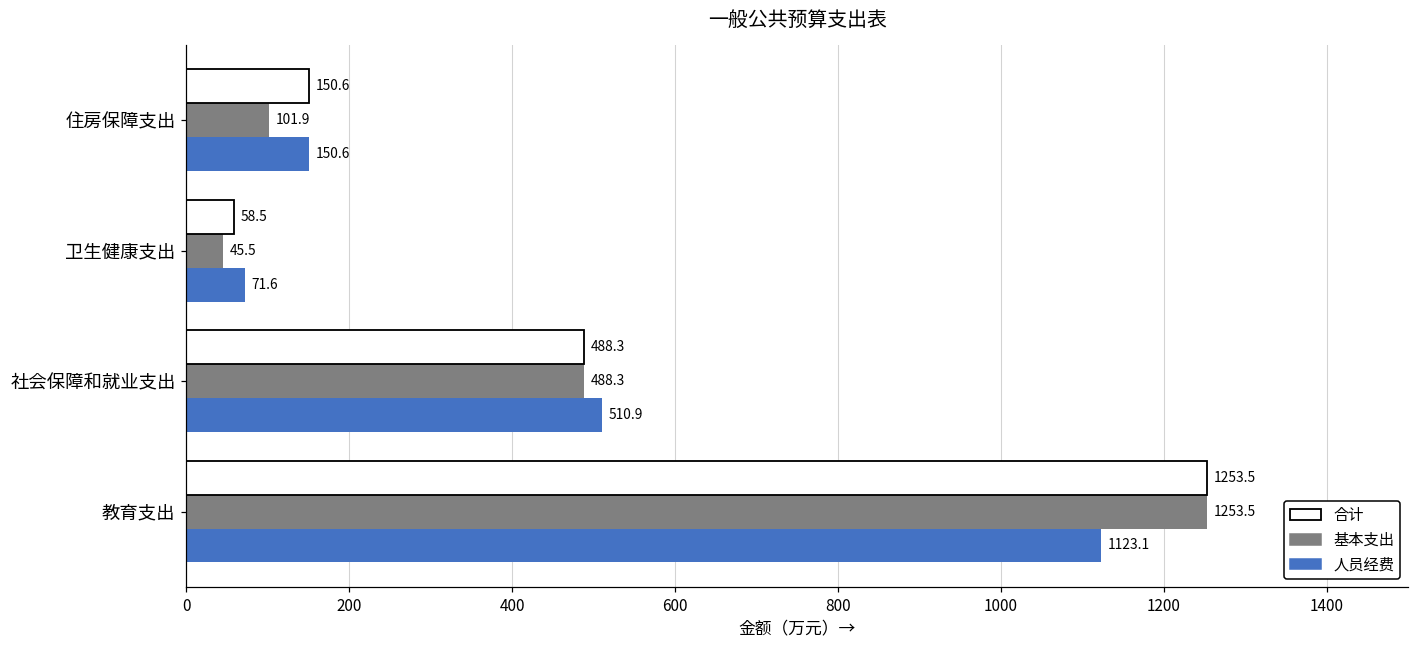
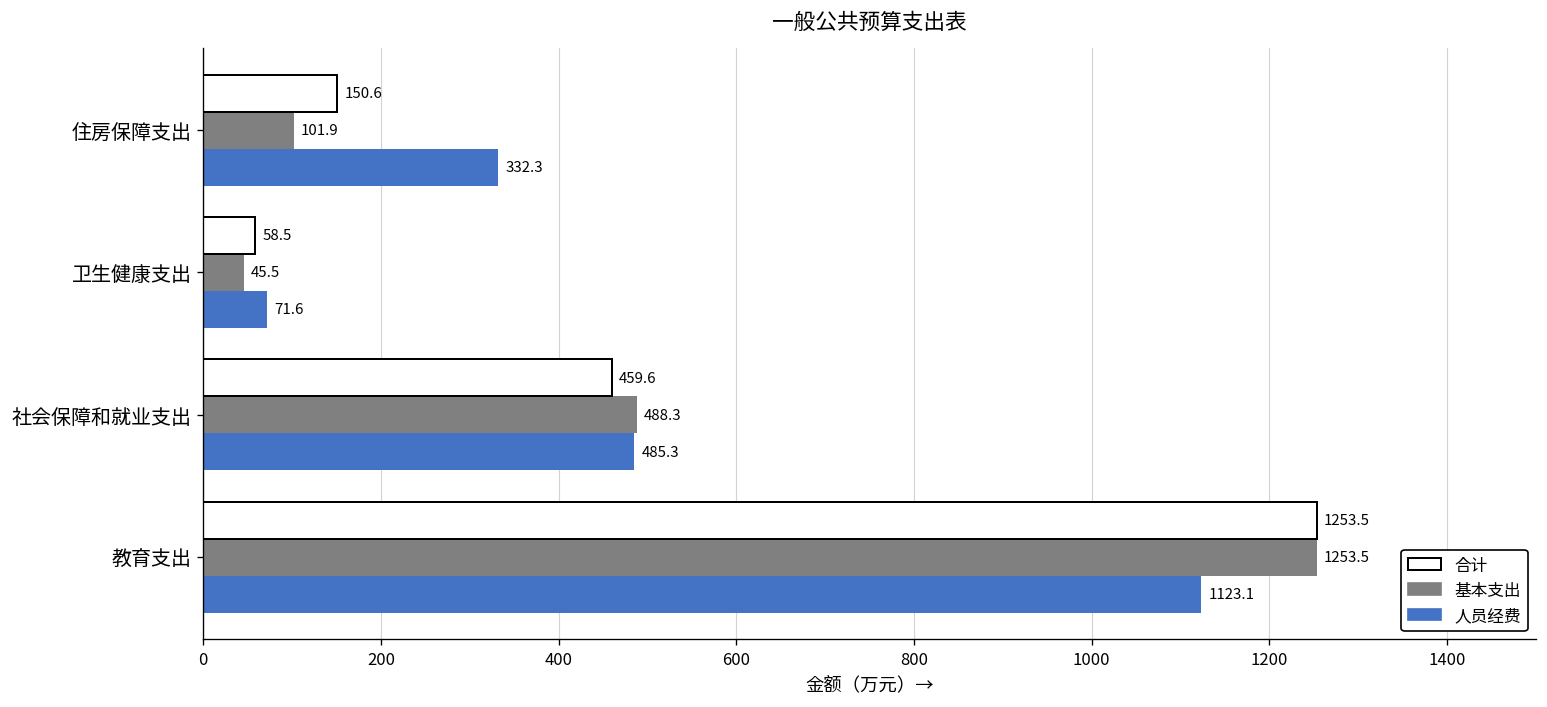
人员经费, 住房保障支出: 150.6 -> 332.3
合计, 社会保障和就业支出: 488.3 -> 459.6
人员经费, 社会保障和就业支出: 510.9 -> 485.3
